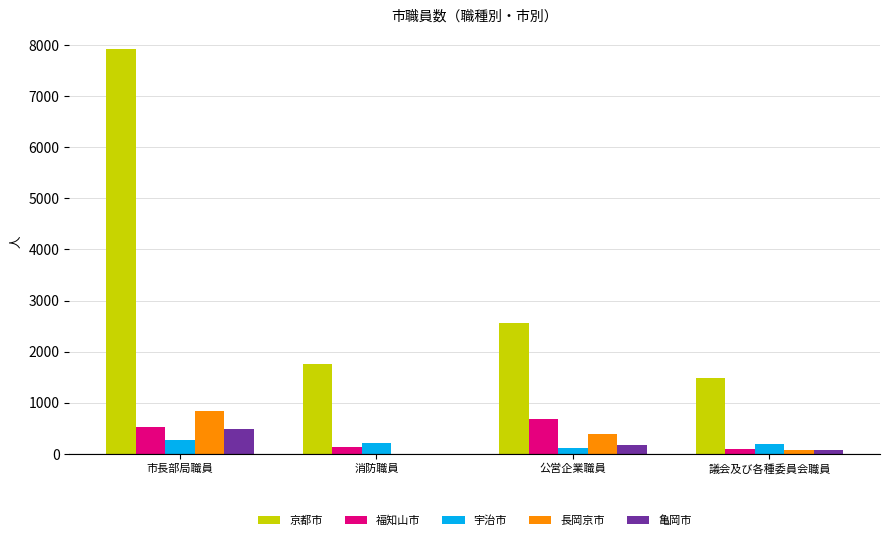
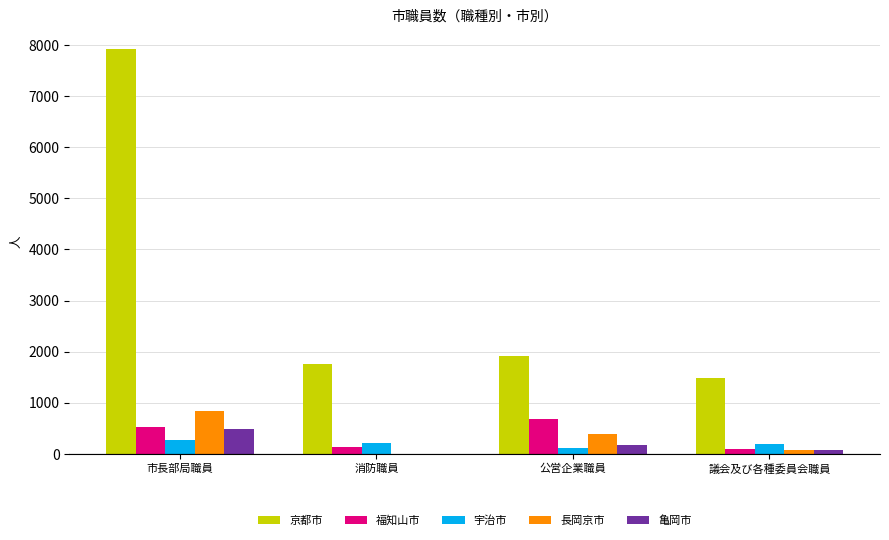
京都市, 公営企業職員: 2600 -> 1900
